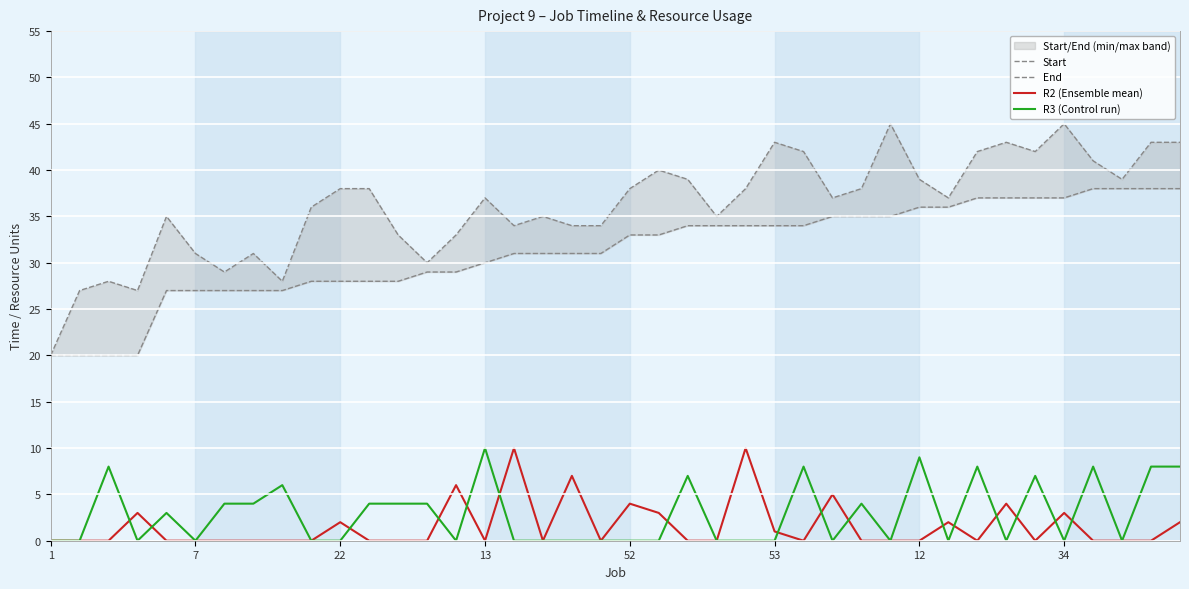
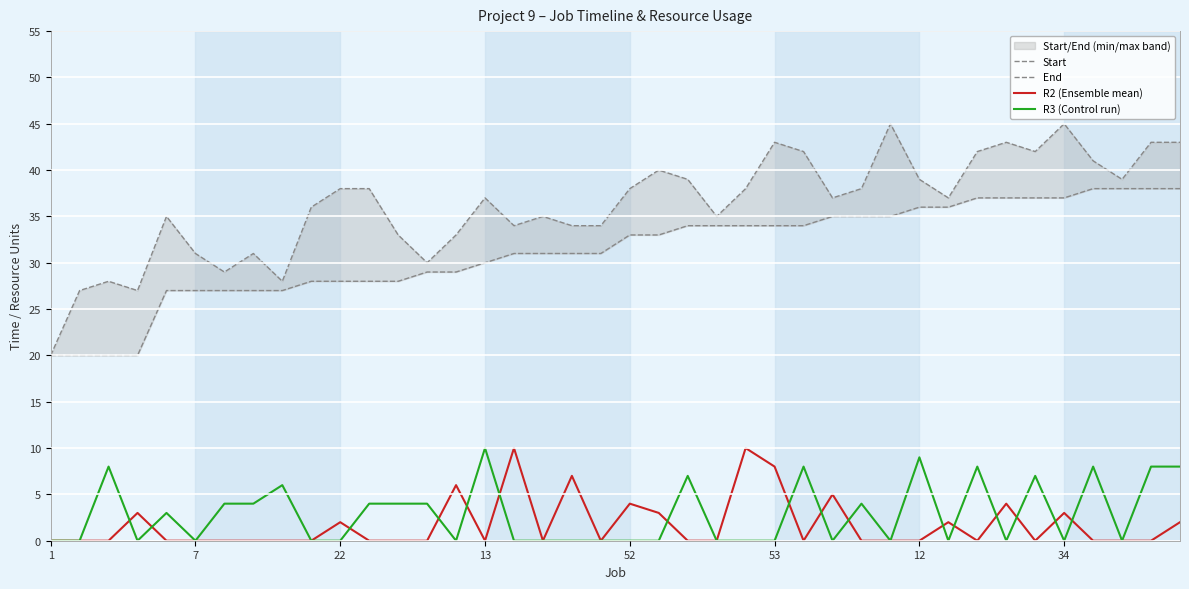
R2 (Ensemble mean), 53: 1 -> 8
